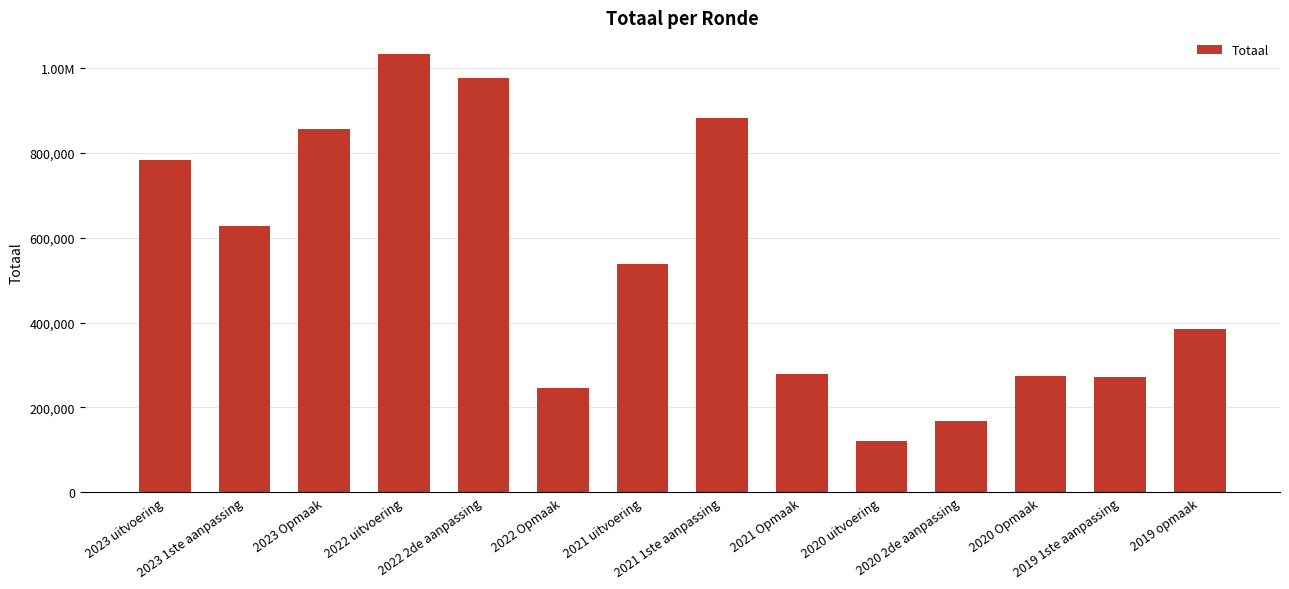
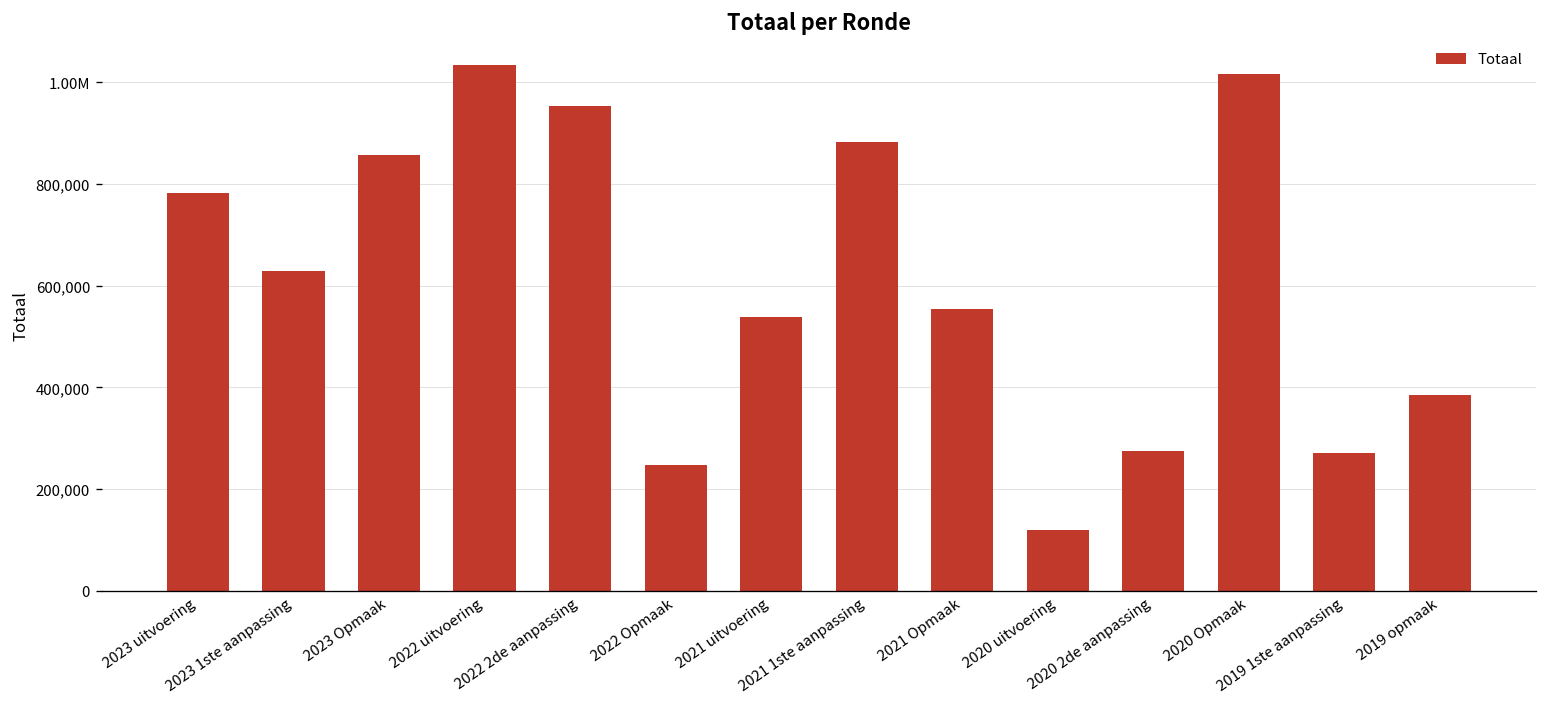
2022 2de aanpassing: 980,000 -> 950,000
2021 Opmaak: 280,000 -> 550,000
2020 2de aanpassing: 170,000 -> 280,000
2020 Opmaak: 270,000 -> 1,020,000
